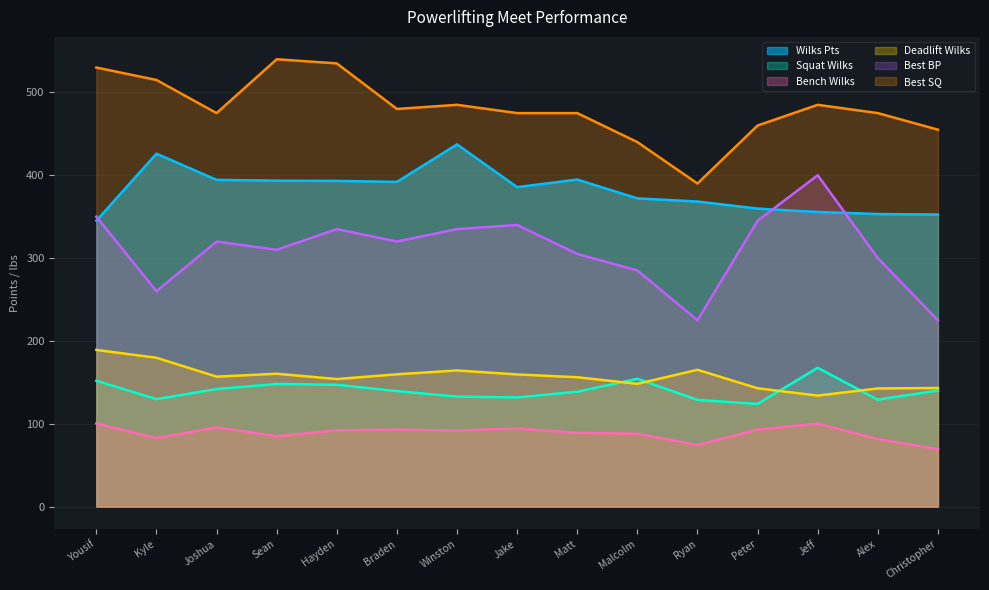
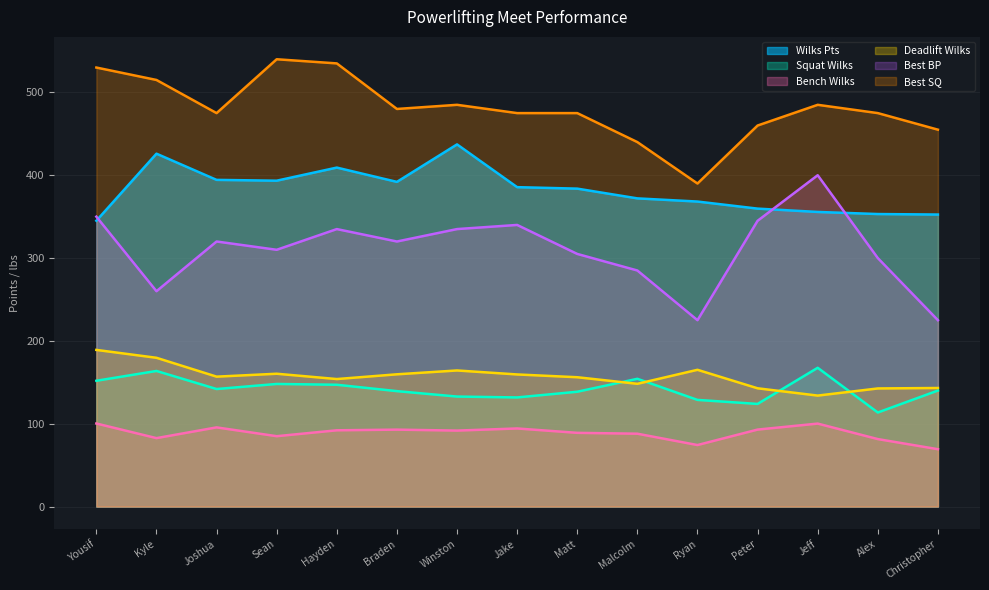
Squat Wilks, Kyle: 130 -> 160
Wilks Pts, Hayden: 390 -> 410
Wilks Pts, Matt: 390 -> 380
Squat Wilks, Alex: 130 -> 110
